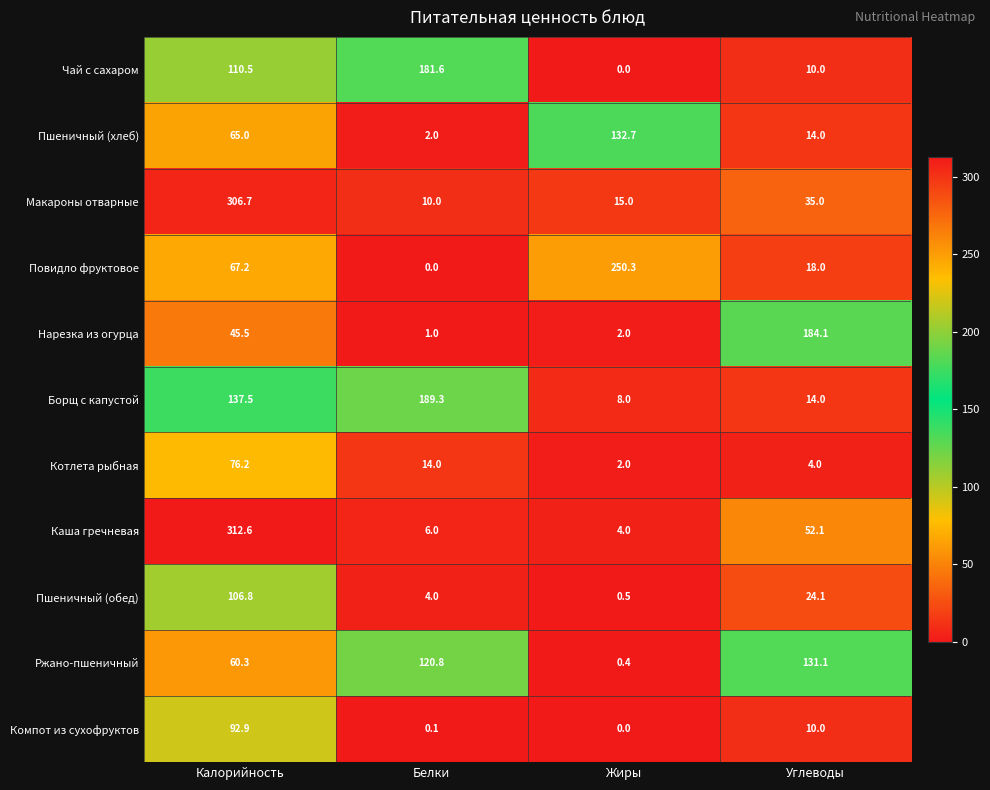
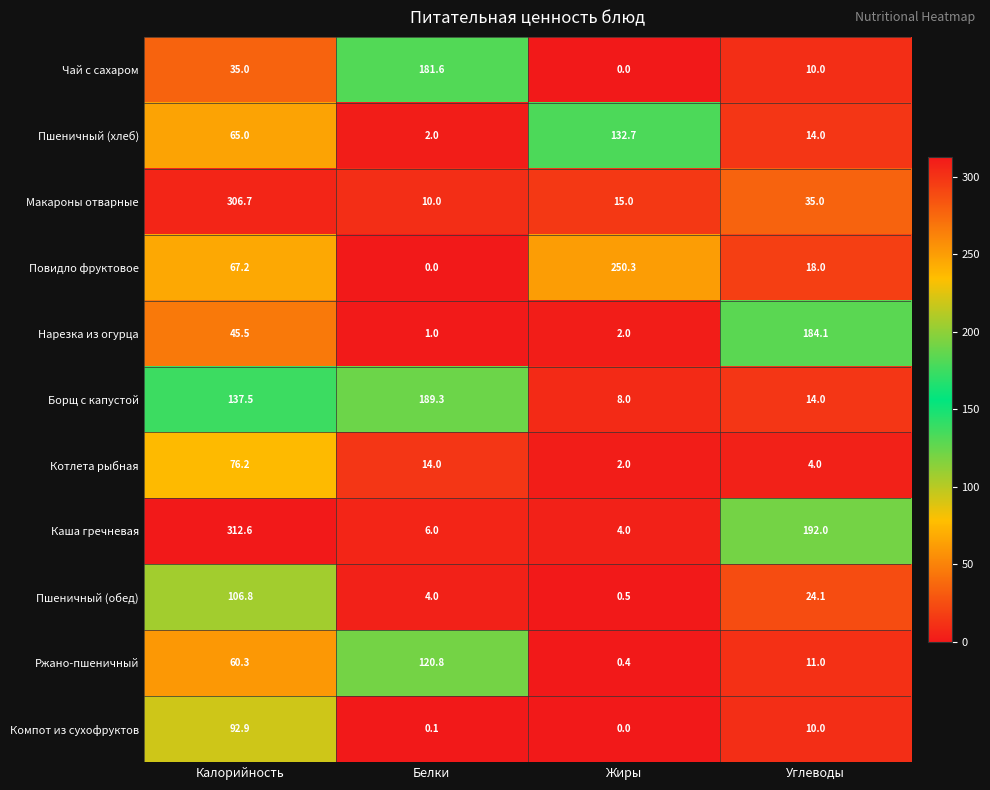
Чай с сахаром, Калорийность: 110.5 -> 35.0
Каша гречневая, Углеводы: 52.1 -> 192.0
Ржано-пшеничный, Углеводы: 131.1 -> 11.0
